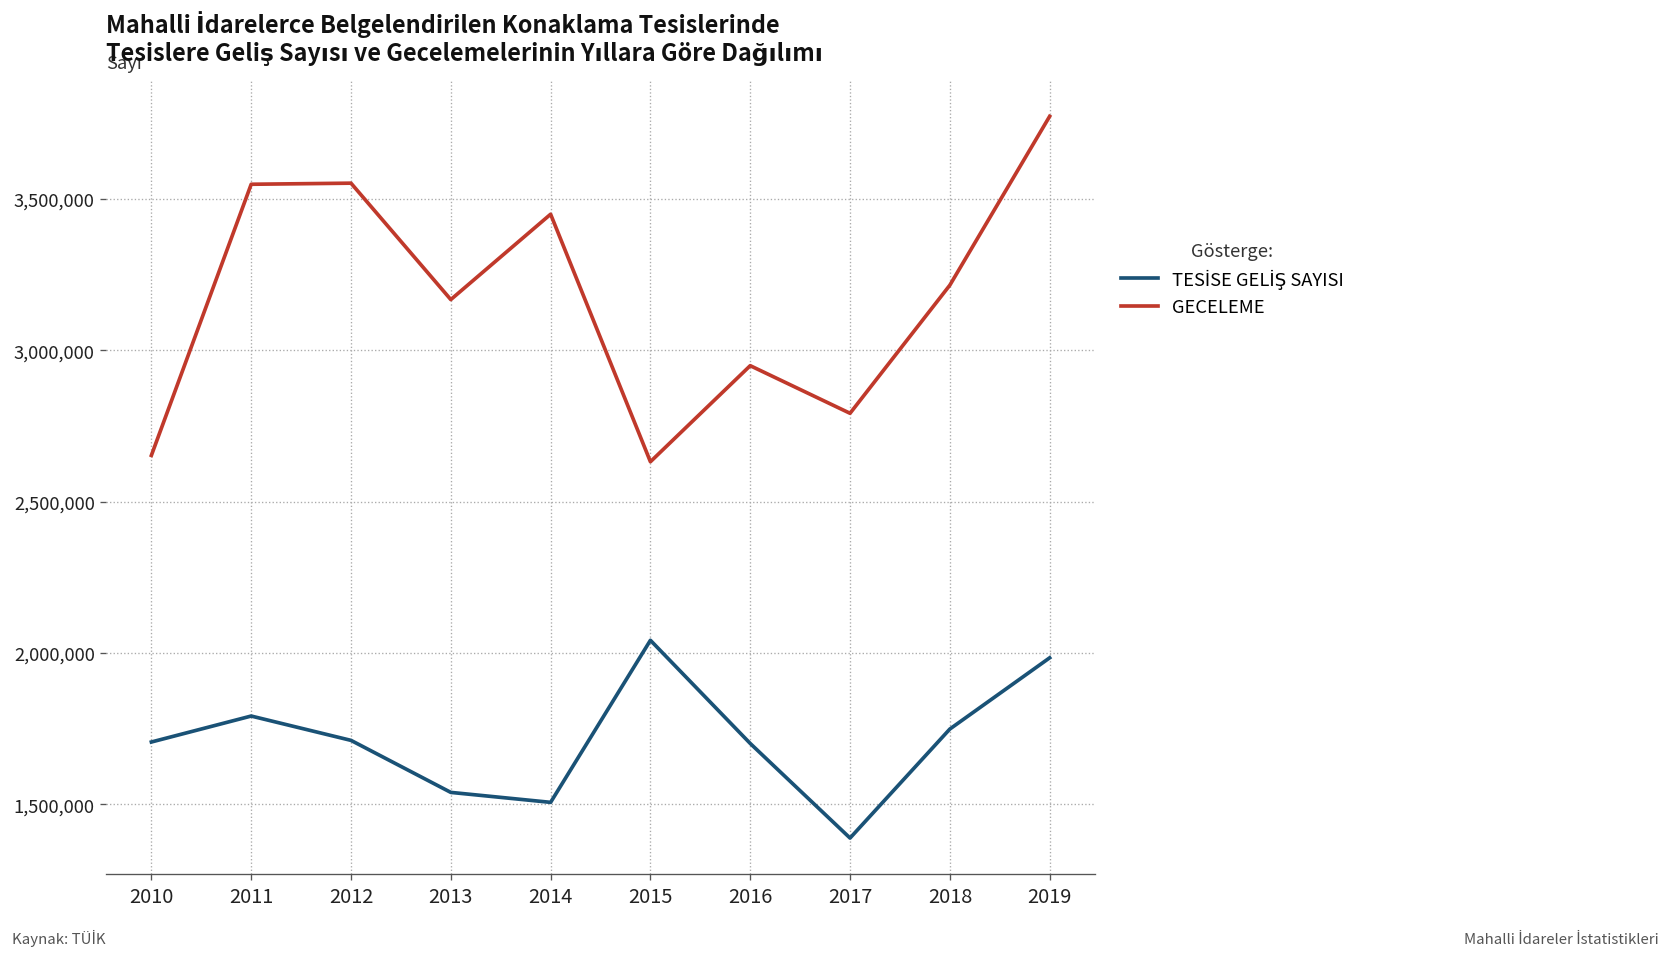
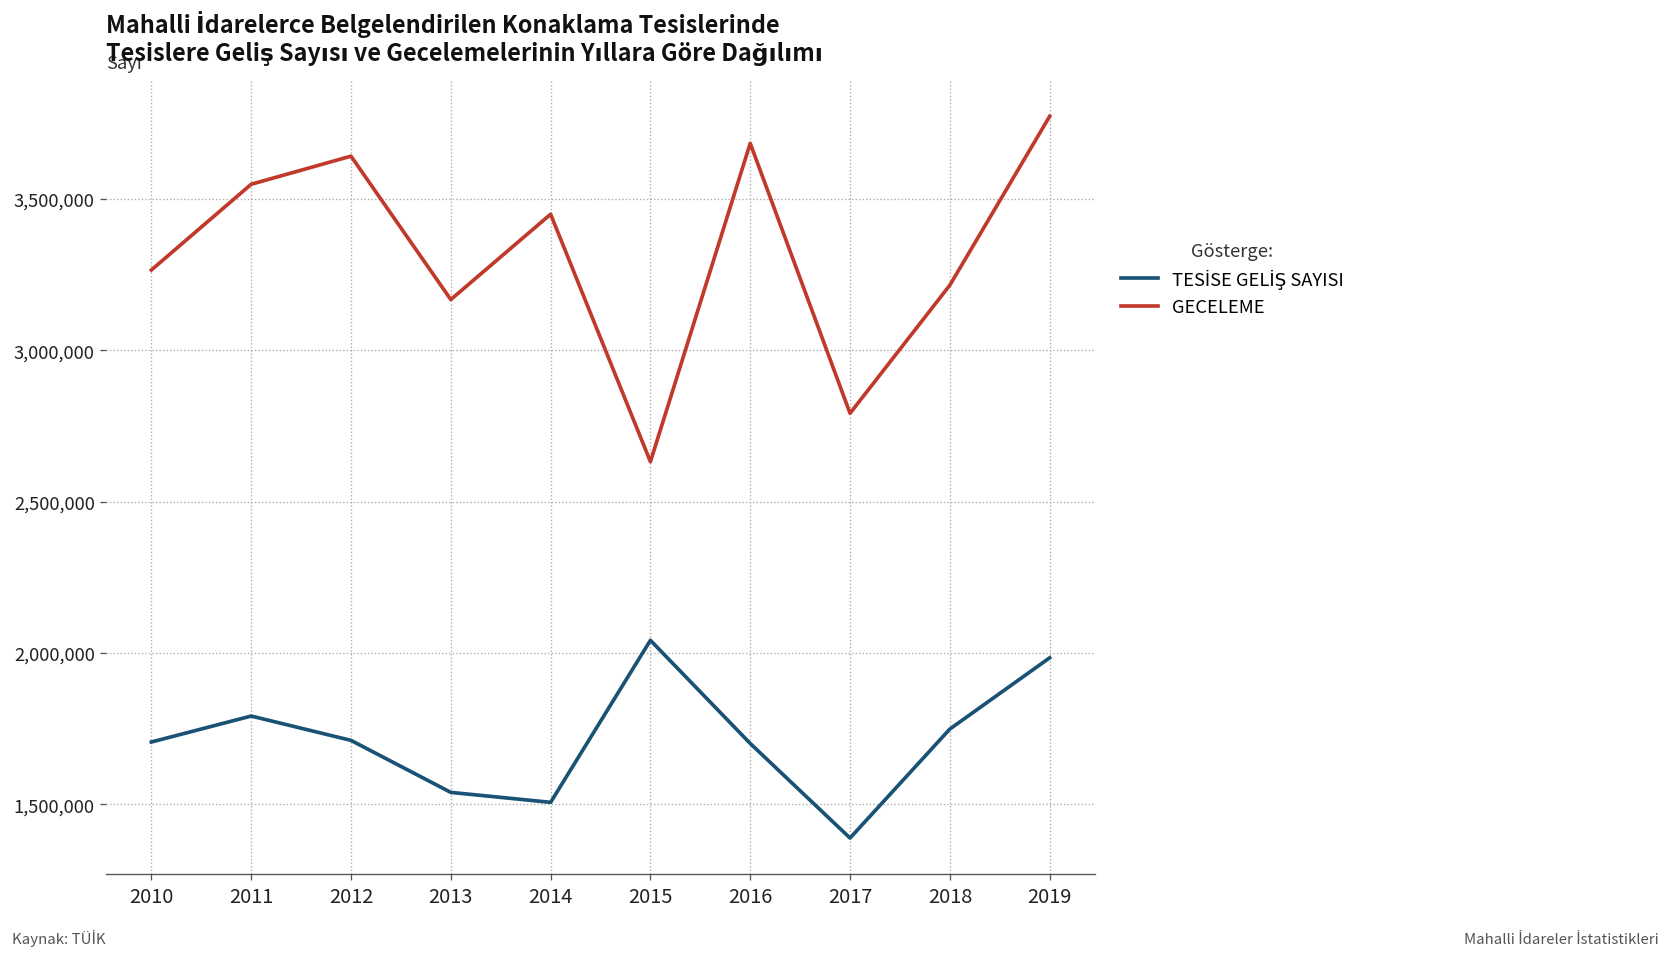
GECELEME, 2010: 2,650,000 -> 3,270,000
GECELEME, 2012: 3,550,000 -> 3,640,000
GECELEME, 2016: 2,950,000 -> 3,680,000
